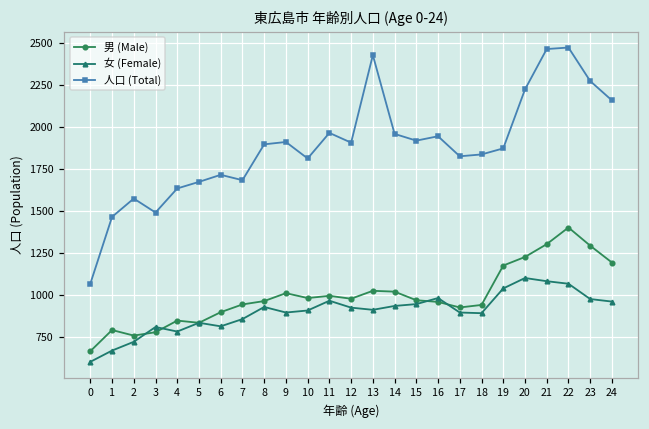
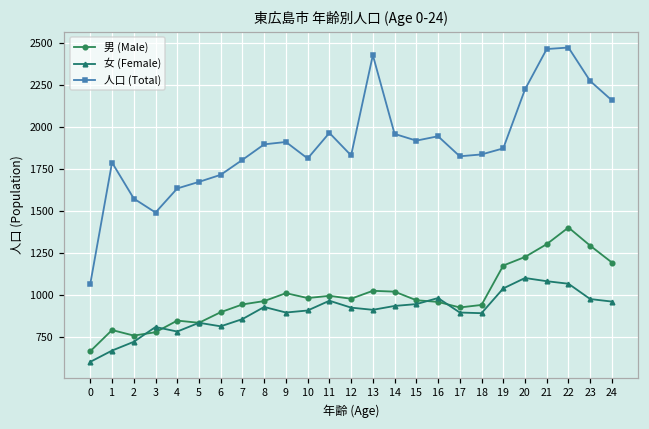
人口 (Total), 1: 1470 -> 1790
人口 (Total), 7: 1680 -> 1810
人口 (Total), 12: 1910 -> 1830
